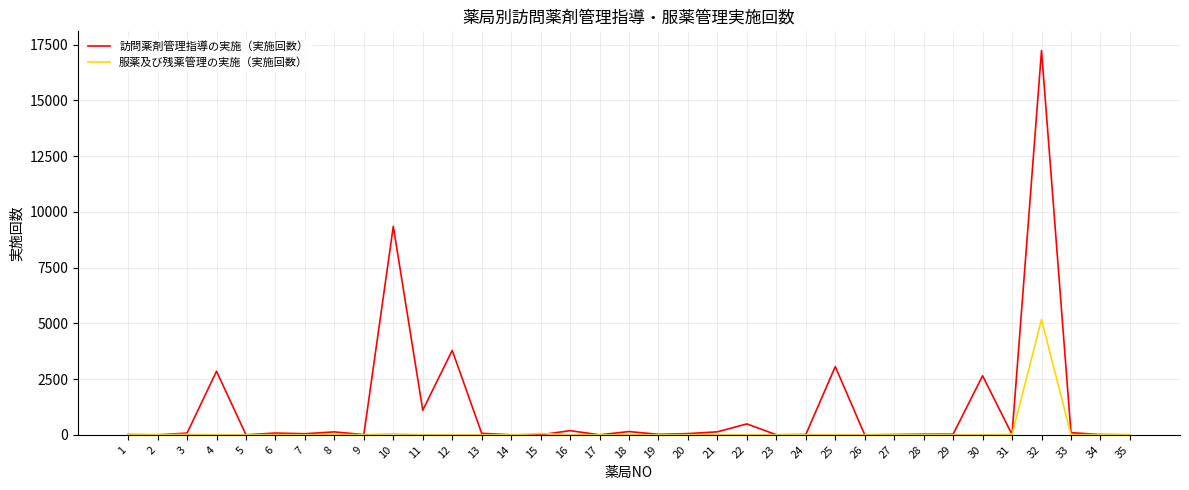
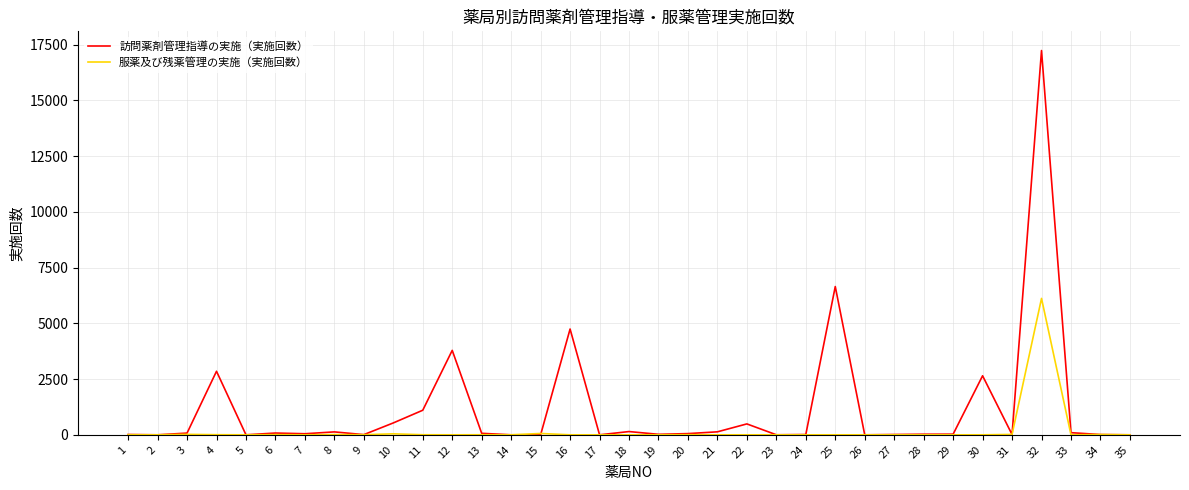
訪問薬剤管理指導の実施（実施回数）, 10: 9300 -> 500
訪問薬剤管理指導の実施（実施回数）, 16: 200 -> 4700
訪問薬剤管理指導の実施（実施回数）, 25: 3100 -> 6600
服薬及び残薬管理の実施（実施回数）, 32: 5200 -> 6100
